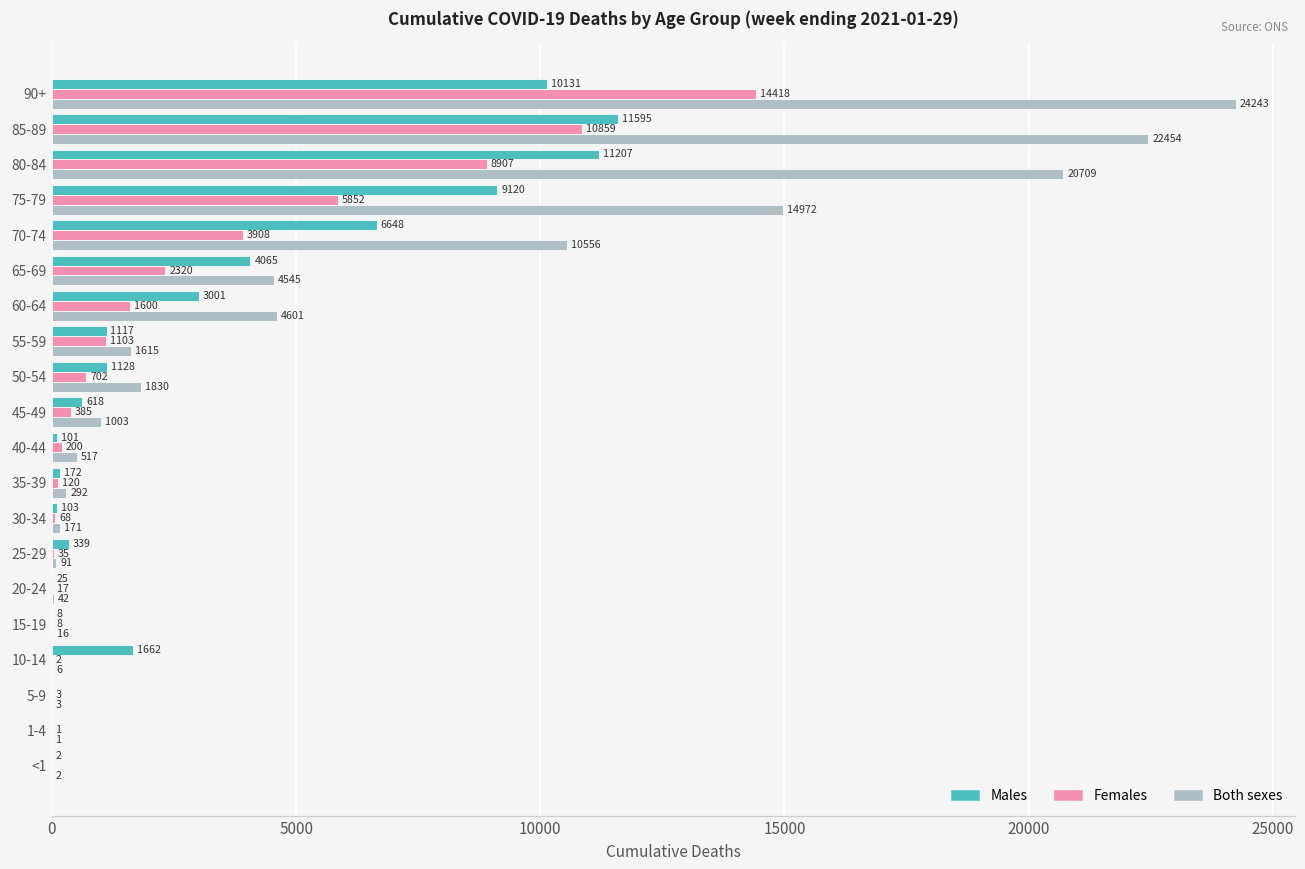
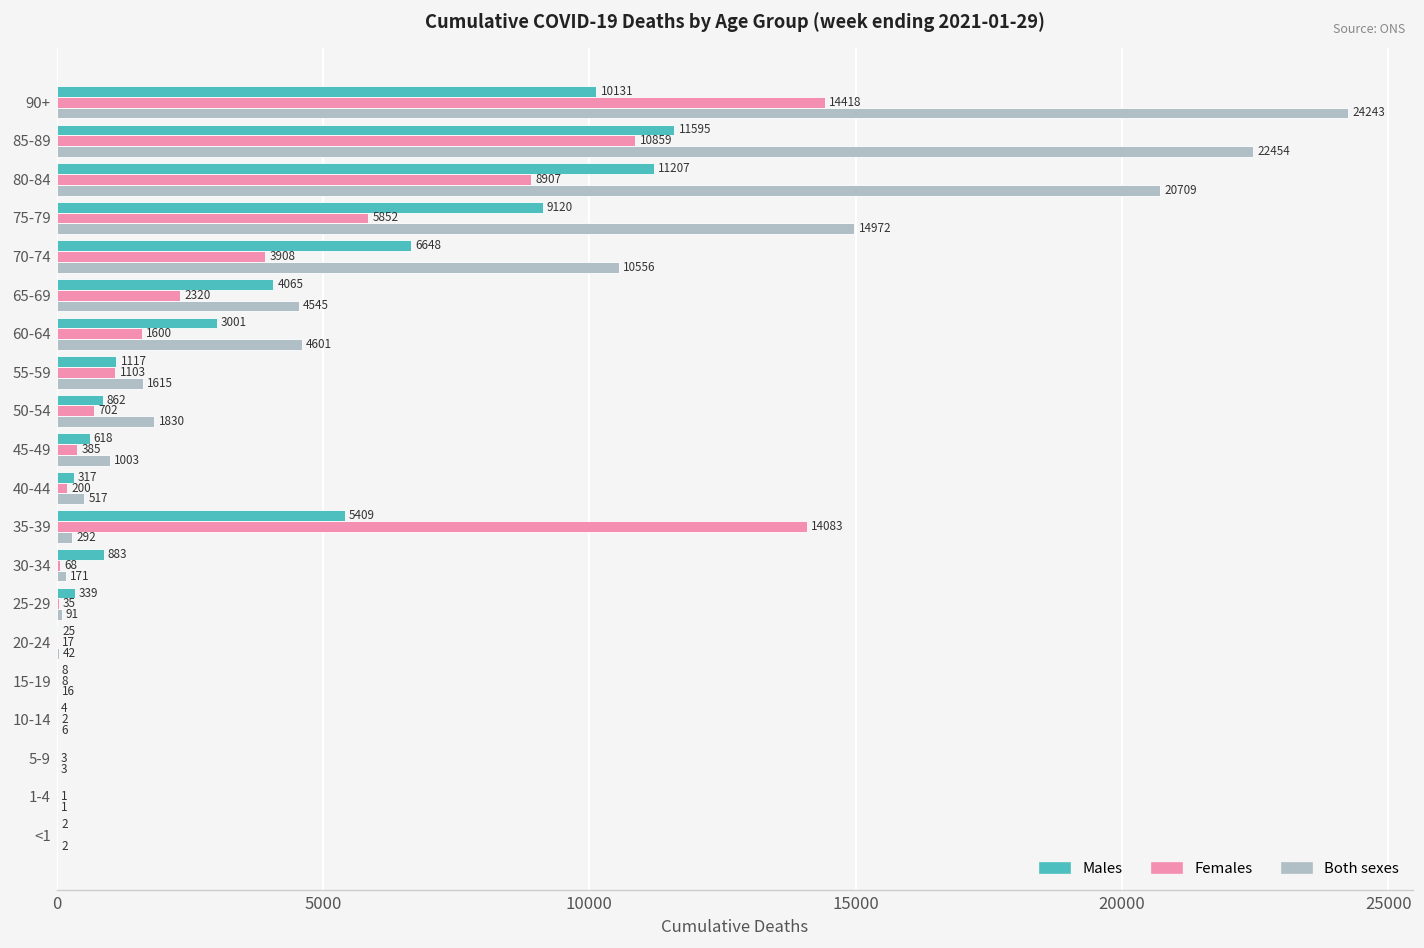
Males, 50-54: 1128 -> 862
Males, 40-44: 101 -> 317
Males, 35-39: 172 -> 5409
Females, 35-39: 120 -> 14083
Males, 30-34: 103 -> 883
Males, 10-14: 1662 -> 4
